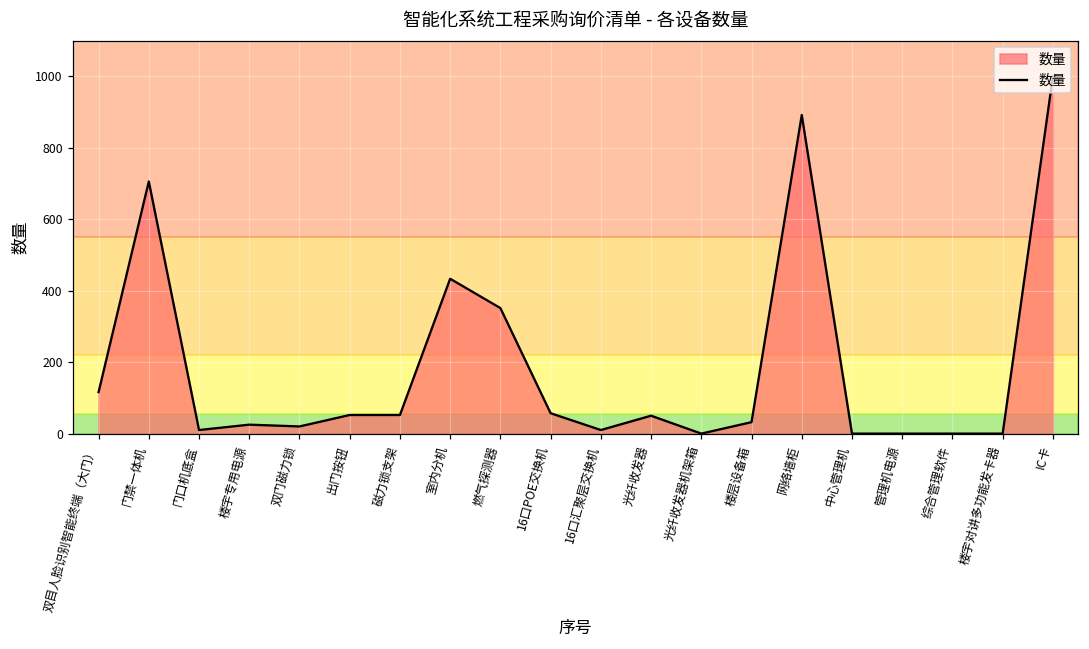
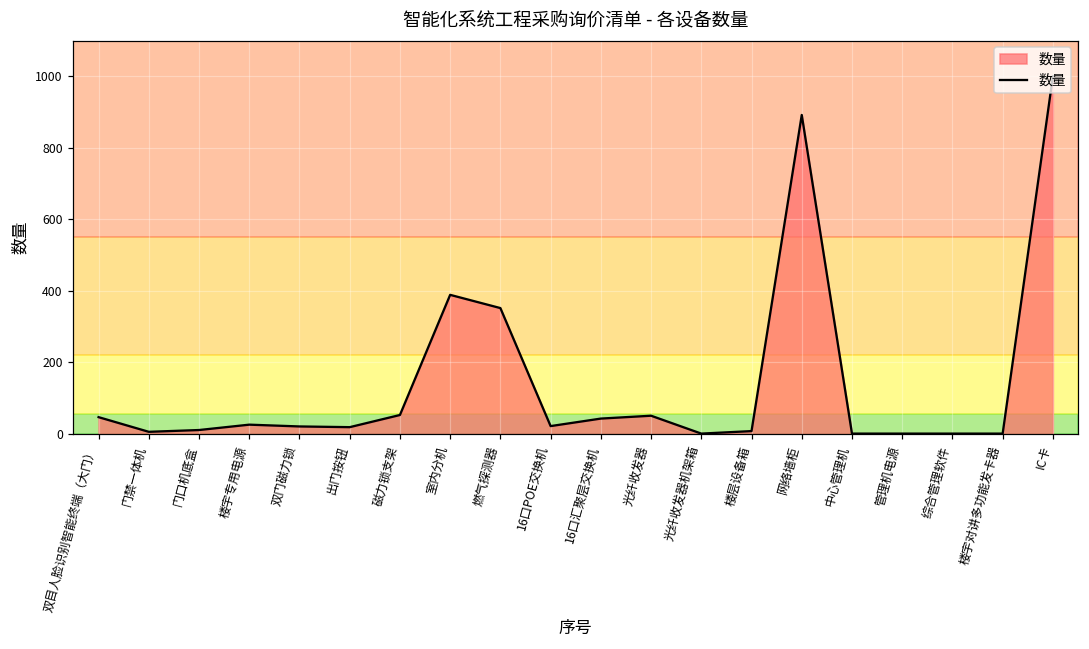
双目人脸识别智能终端（大门）: 120 -> 50
门禁一体机: 710 -> 10
出门按钮: 50 -> 20
室内分机: 430 -> 390
16口POE交换机: 60 -> 20
16口汇聚层交换机: 10 -> 40
楼层设备箱: 30 -> 10
